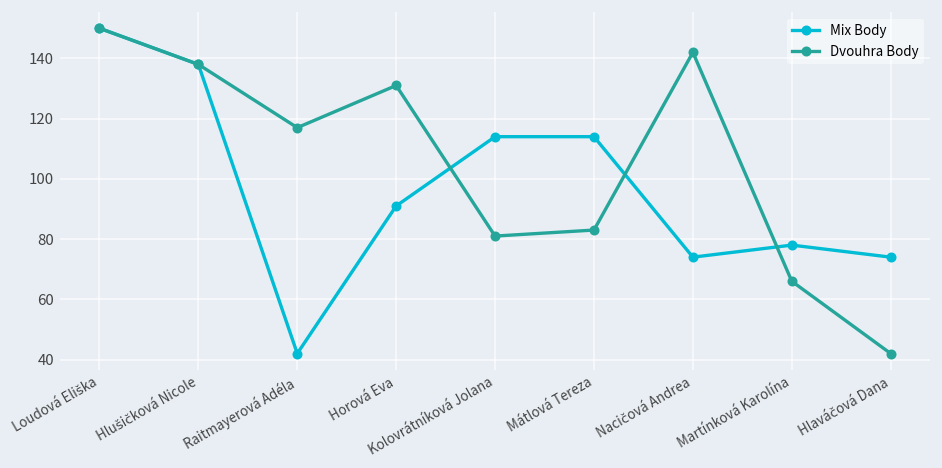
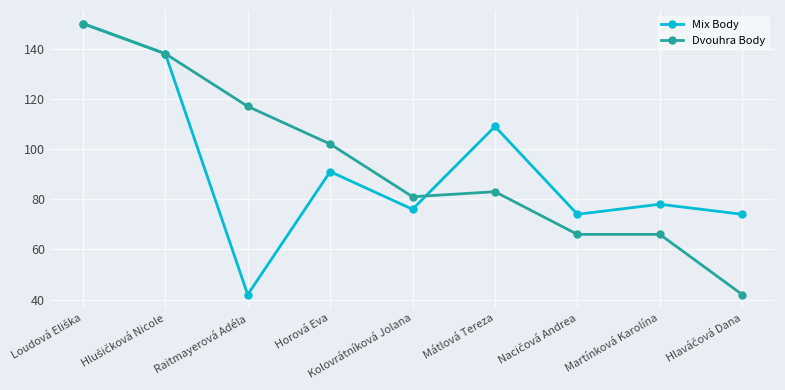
Dvouhra Body, Horová Eva: 131 -> 102
Mix Body, Kolovrátníková Jolana: 114 -> 76
Mix Body, Mátlová Tereza: 114 -> 109
Dvouhra Body, Nacičová Andrea: 142 -> 66
